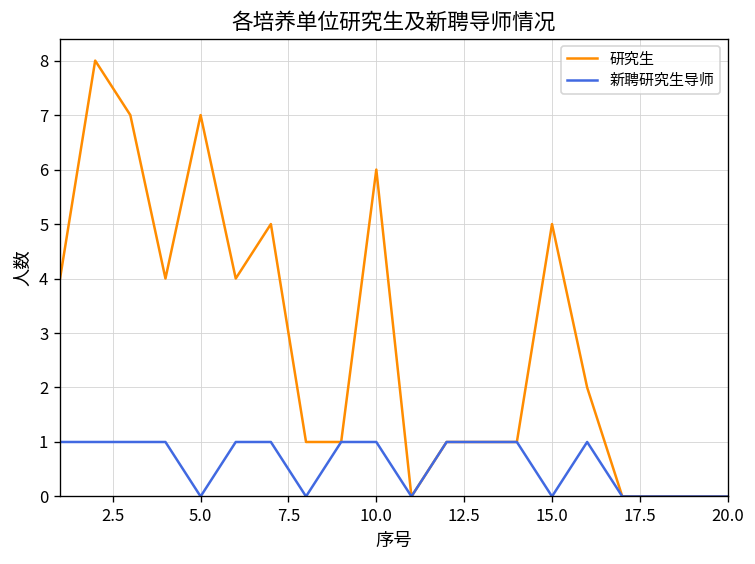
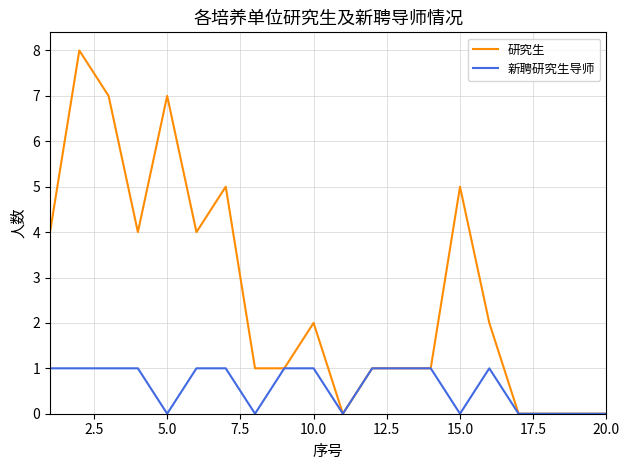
研究生, 10.0: 6 -> 2
